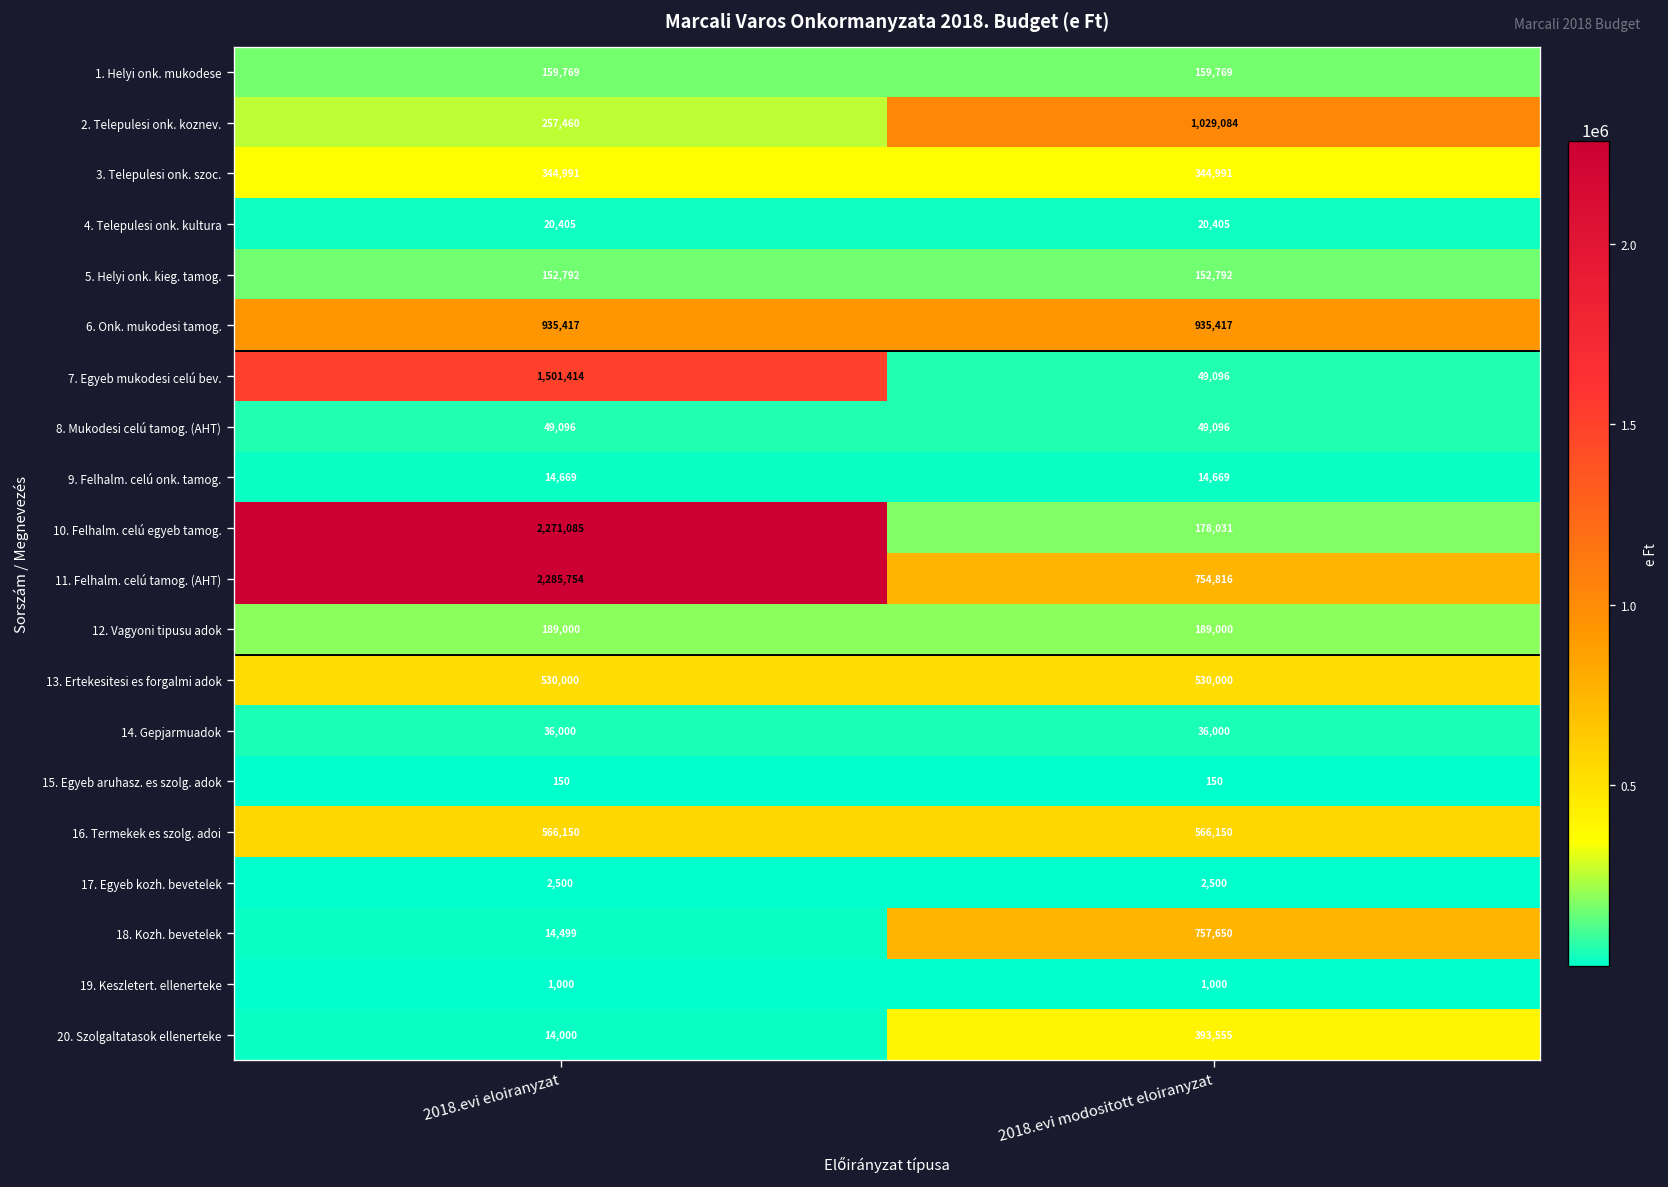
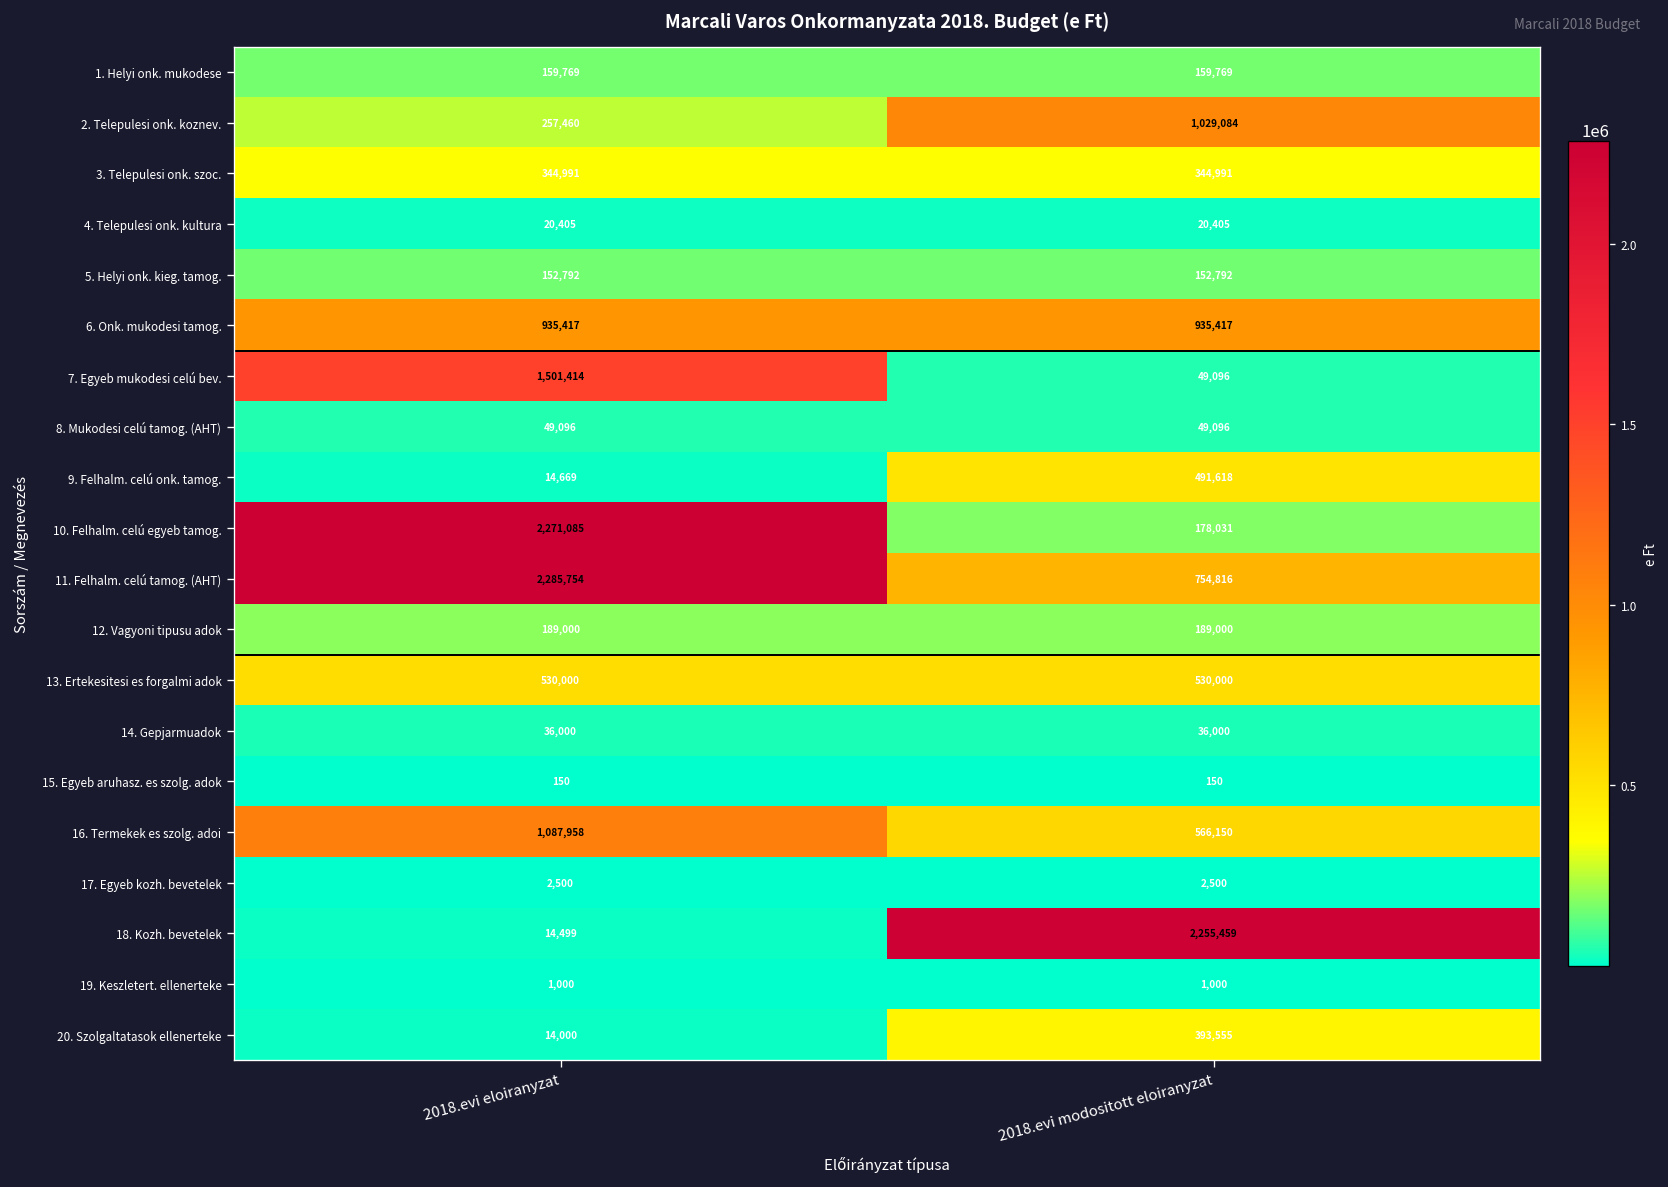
9. Felhalm. celú onk. tamog., 2018.evi modositott eloiranyzat: 14,669 -> 491,618
16. Termekek es szolg. adoi, 2018.evi eloiranyzat: 566,150 -> 1,087,958
18. Kozh. bevetelek, 2018.evi modositott eloiranyzat: 757,650 -> 2,255,459
